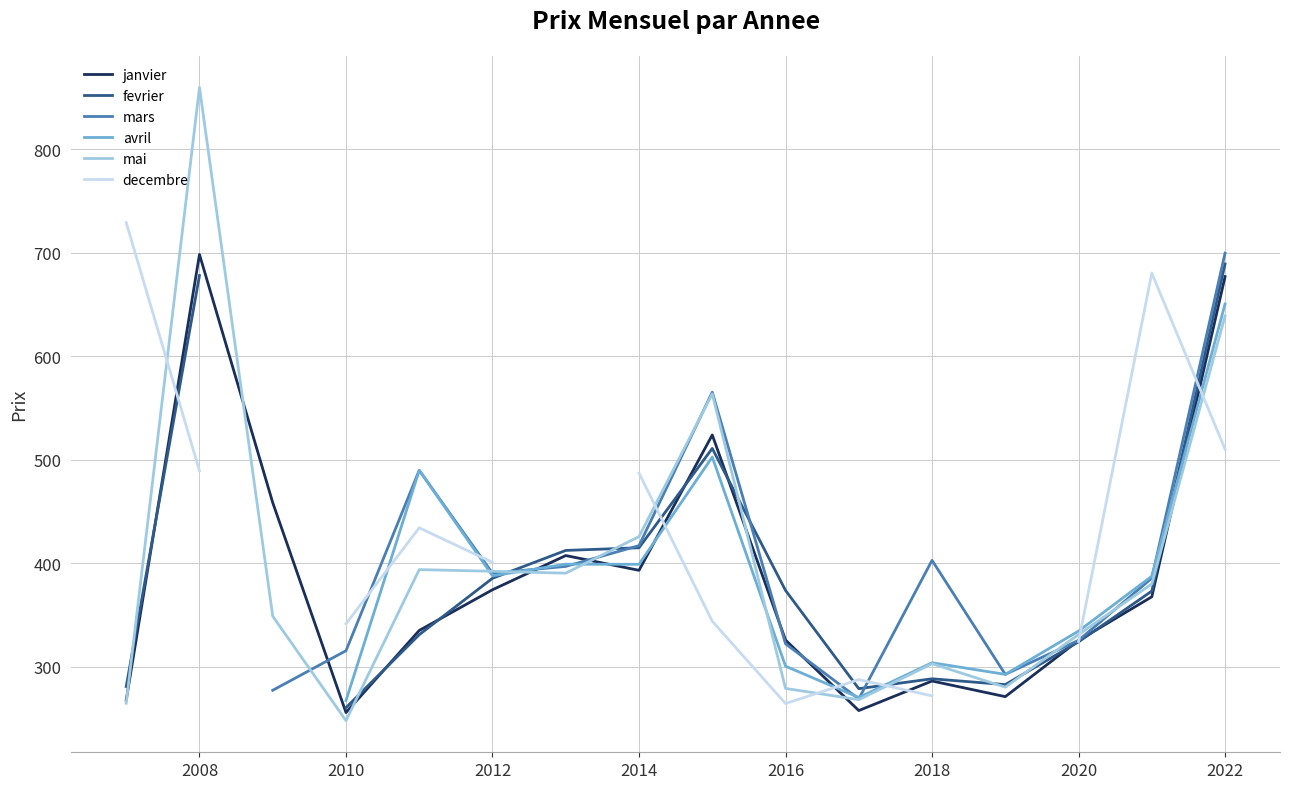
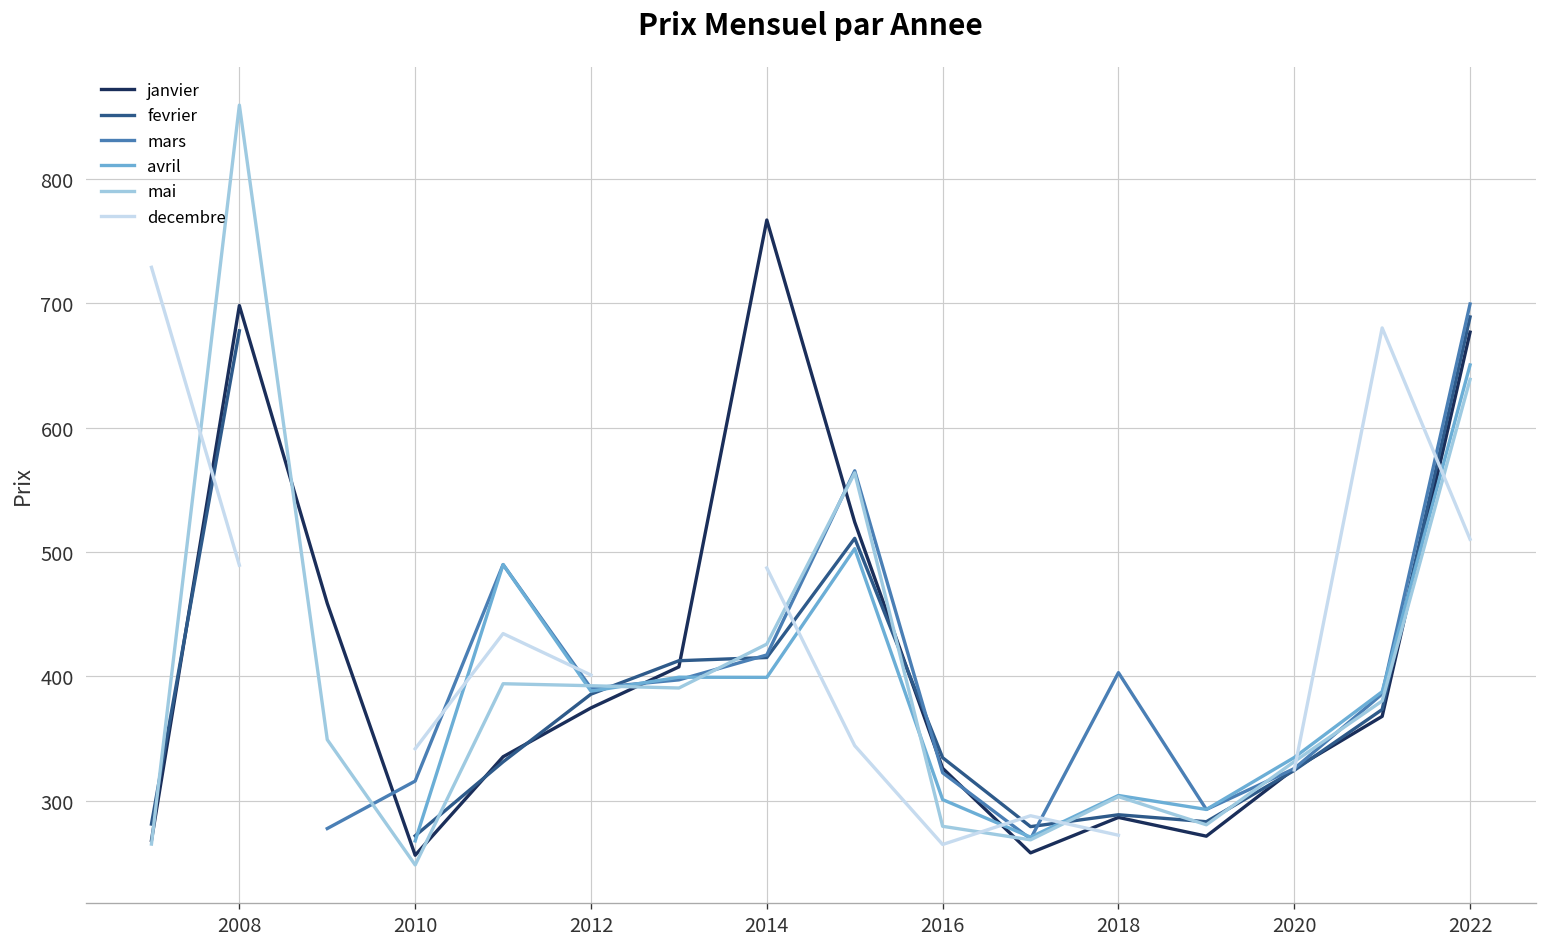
fevrier, 2010: 261 -> 272
janvier, 2014: 393 -> 767
fevrier, 2016: 374 -> 335
